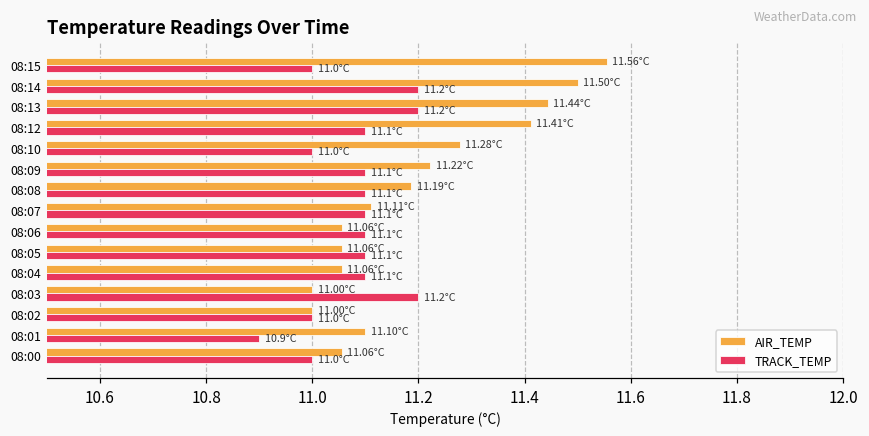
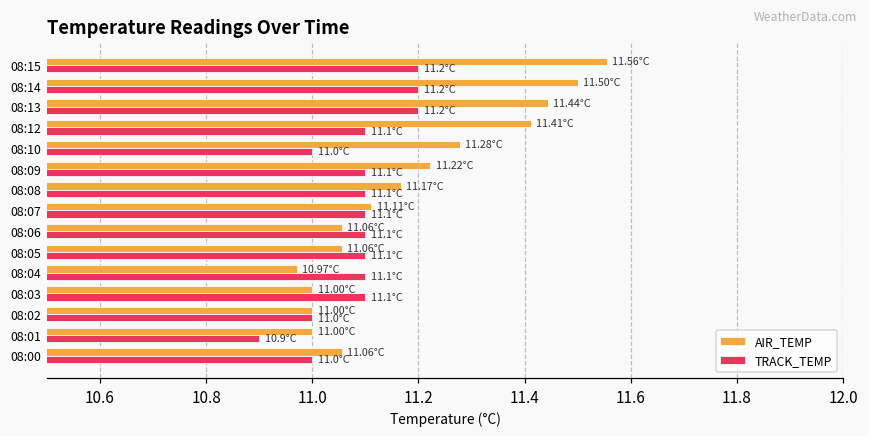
TRACK_TEMP, 08:15: 11.0°C -> 11.2°C
AIR_TEMP, 08:08: 11.19°C -> 11.17°C
AIR_TEMP, 08:04: 11.06°C -> 10.97°C
TRACK_TEMP, 08:03: 11.2°C -> 11.1°C
AIR_TEMP, 08:01: 11.10°C -> 11.00°C
